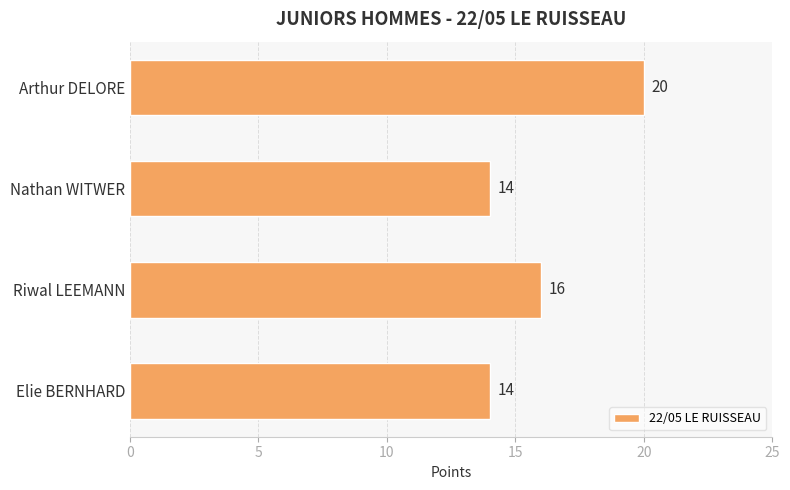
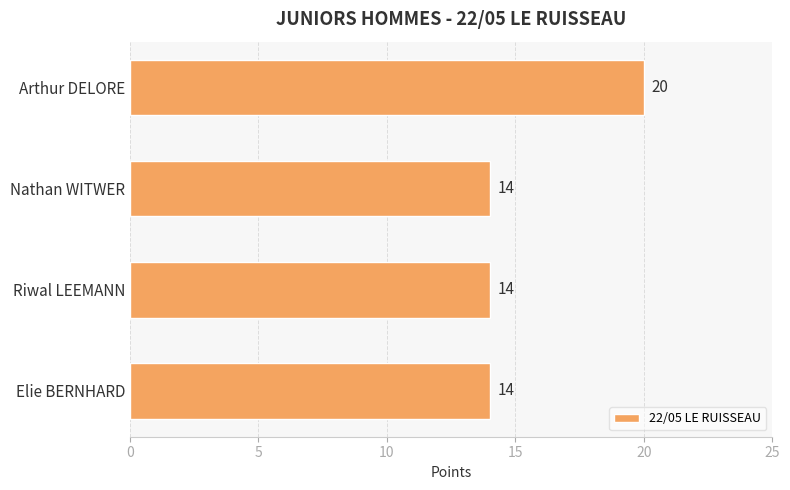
Riwal LEEMANN: 16 -> 14
